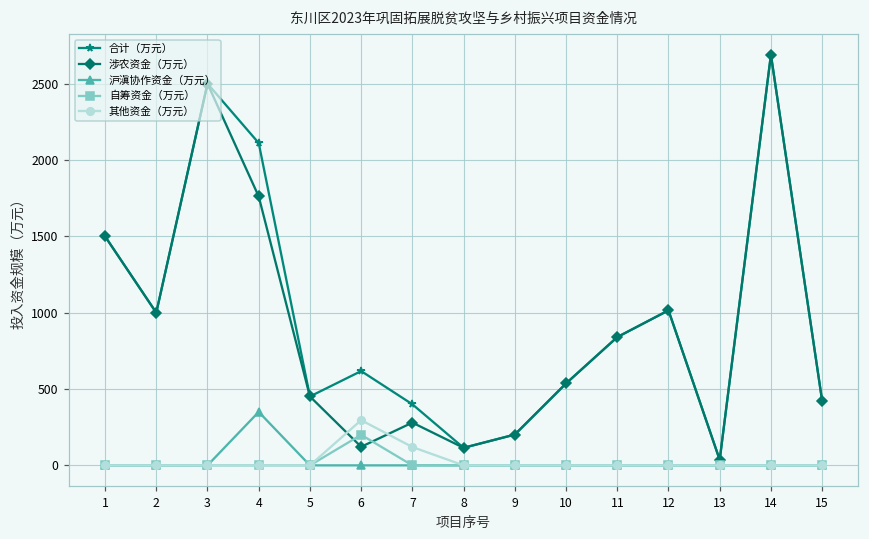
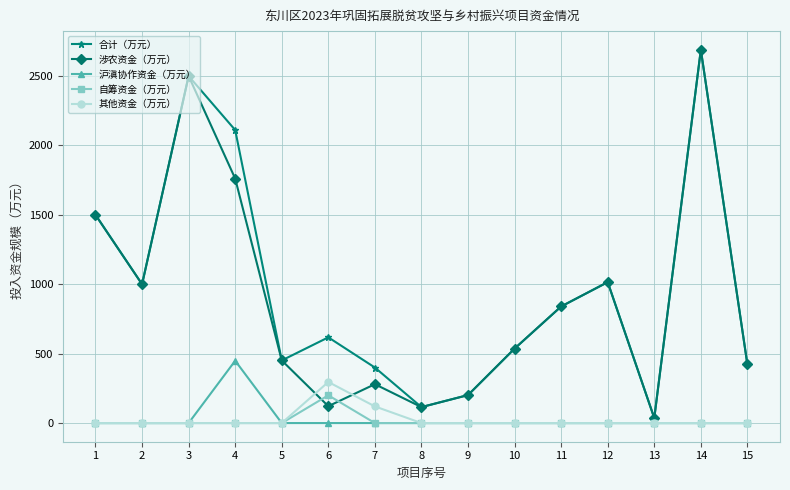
沪滇协作资金（万元）, 4: 350 -> 450
